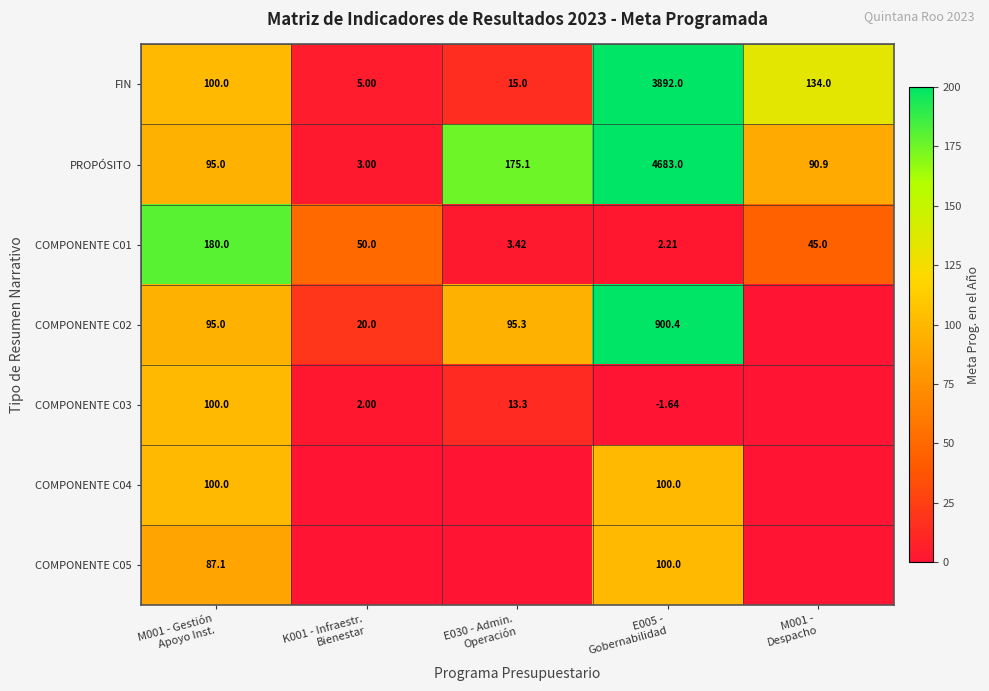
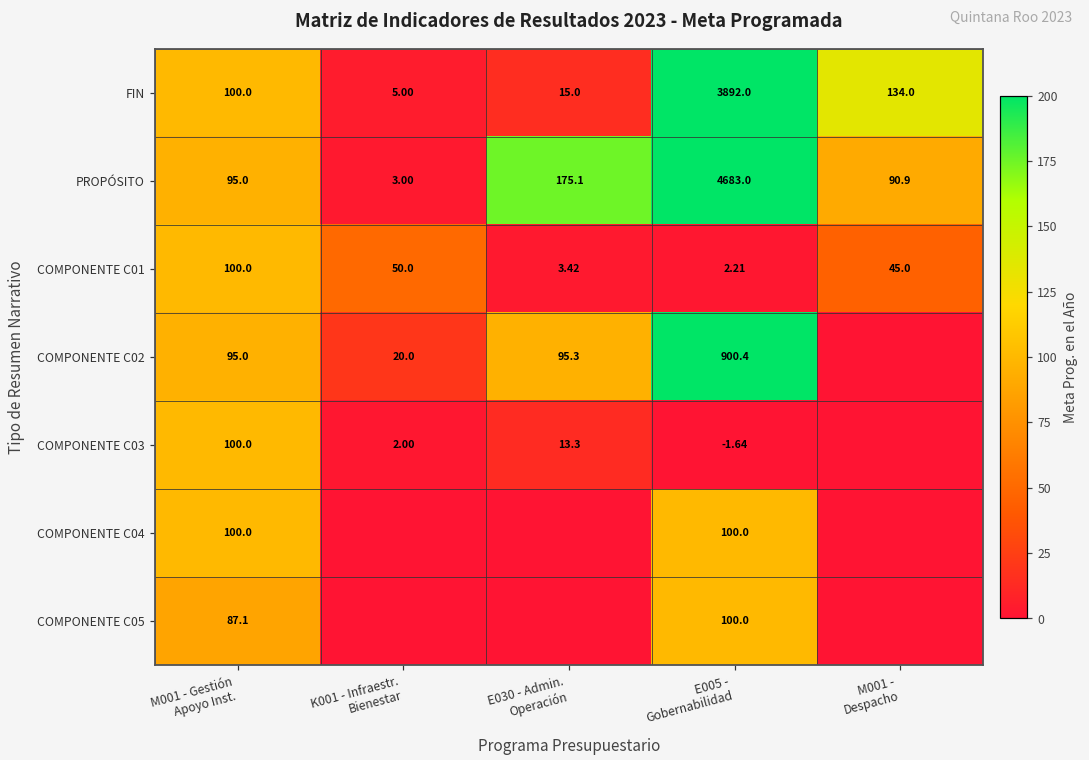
COMPONENTE C01, M001 - Gestión Apoyo Inst.: 180.0 -> 100.0
